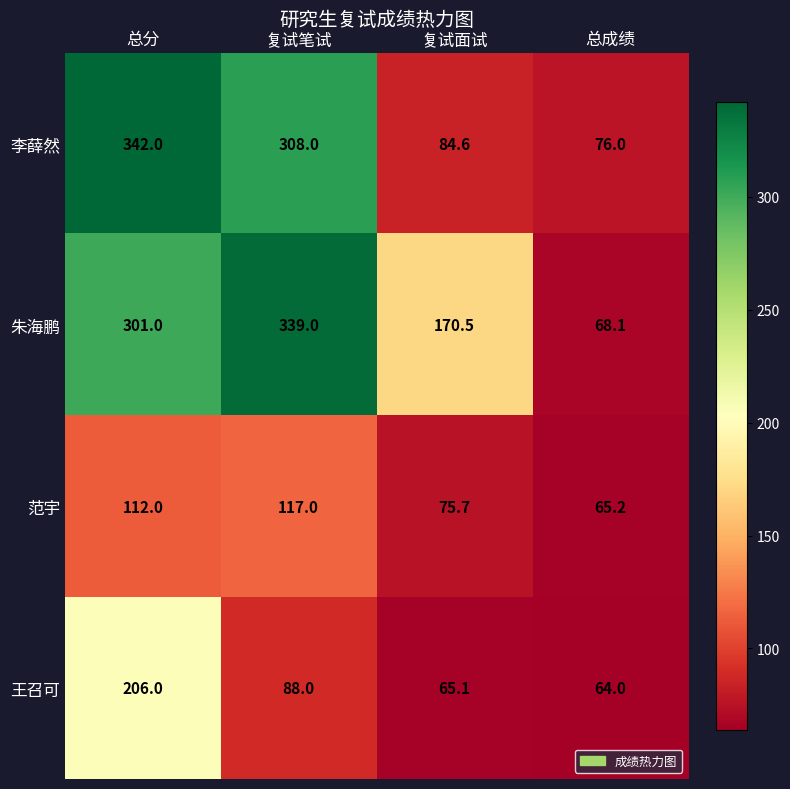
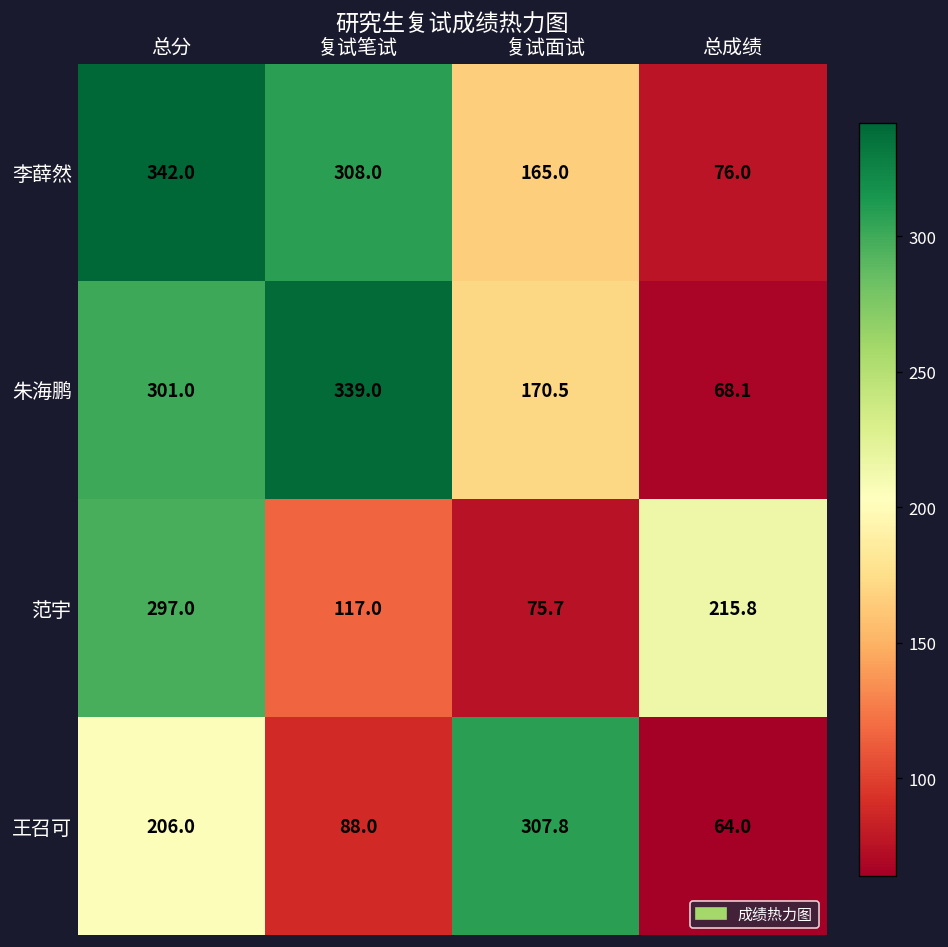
李薛然, 复试面试: 84.6 -> 165.0
范宇, 总分: 112.0 -> 297.0
范宇, 总成绩: 65.2 -> 215.8
王召可, 复试面试: 65.1 -> 307.8
